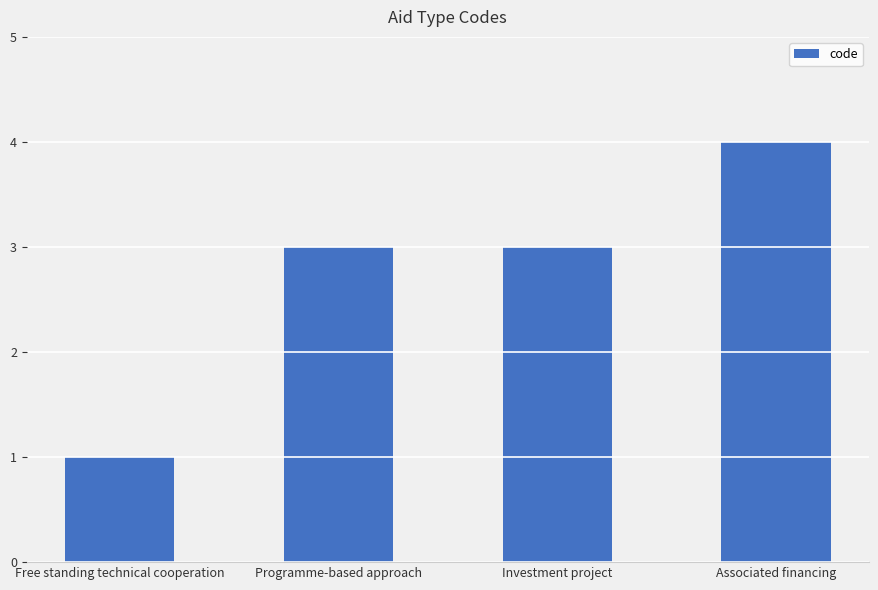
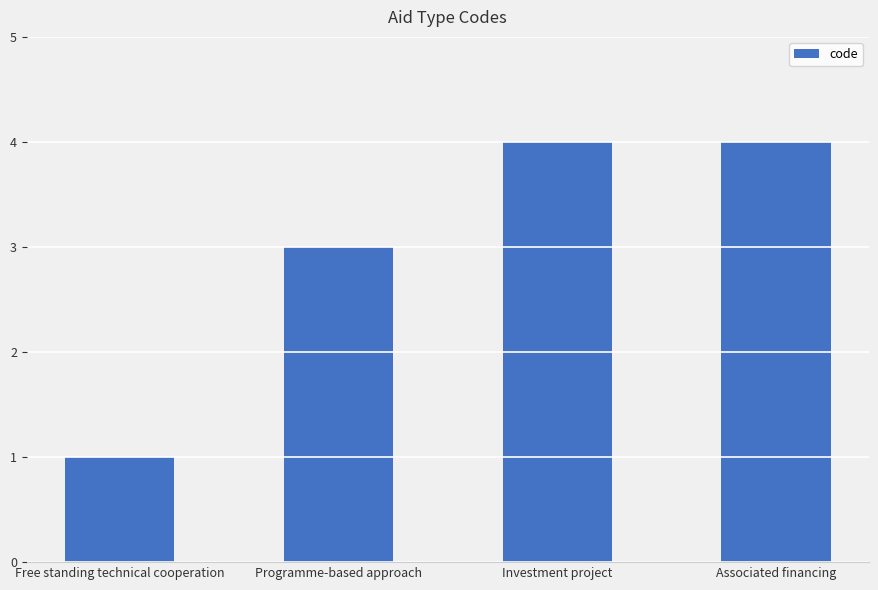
Investment project: 3 -> 4
